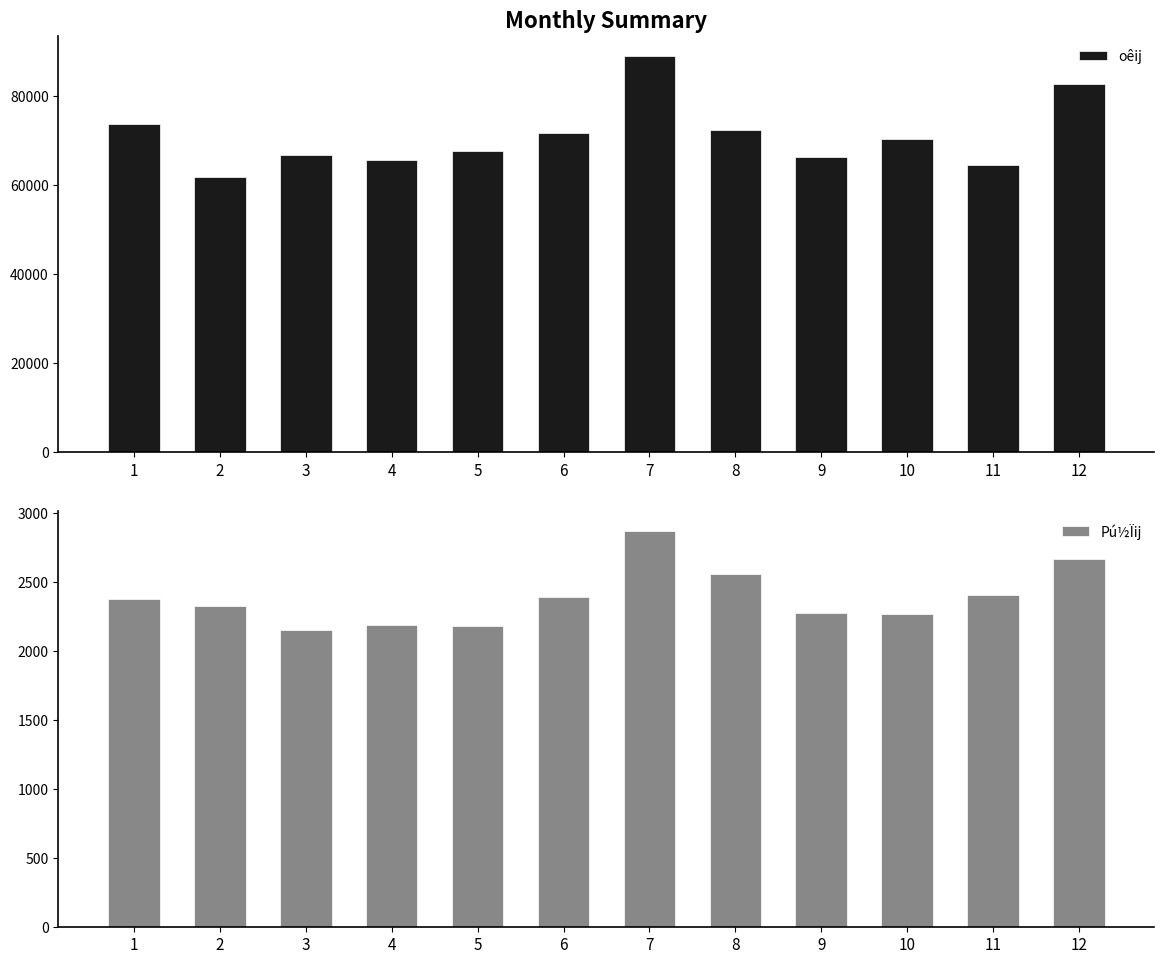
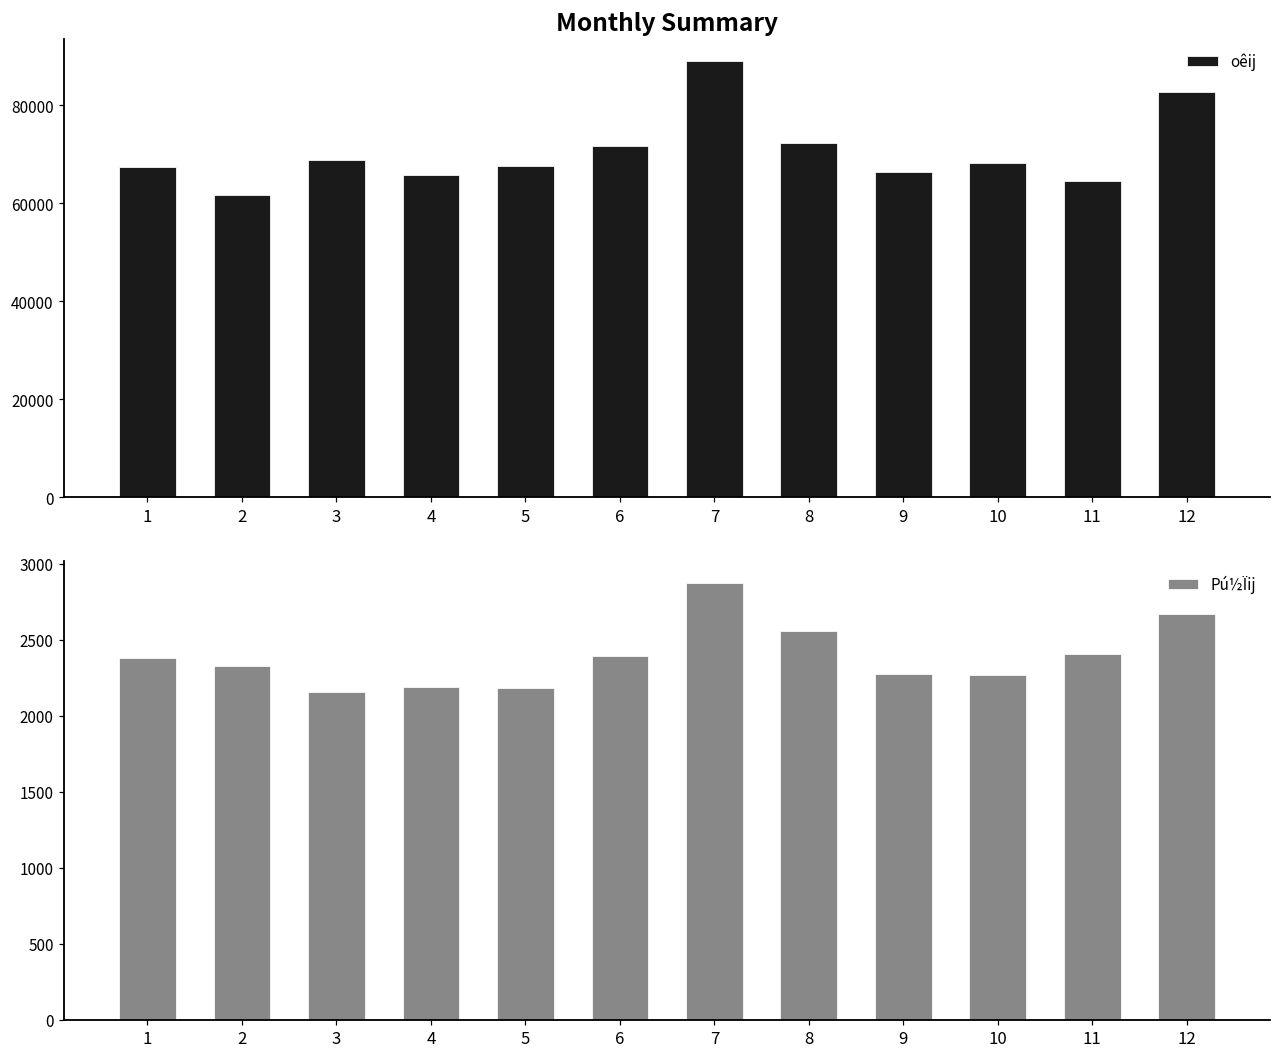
Monthly Summary, 1: 74000 -> 67000
Monthly Summary, 3: 67000 -> 69000
Monthly Summary, 10: 70000 -> 68000
